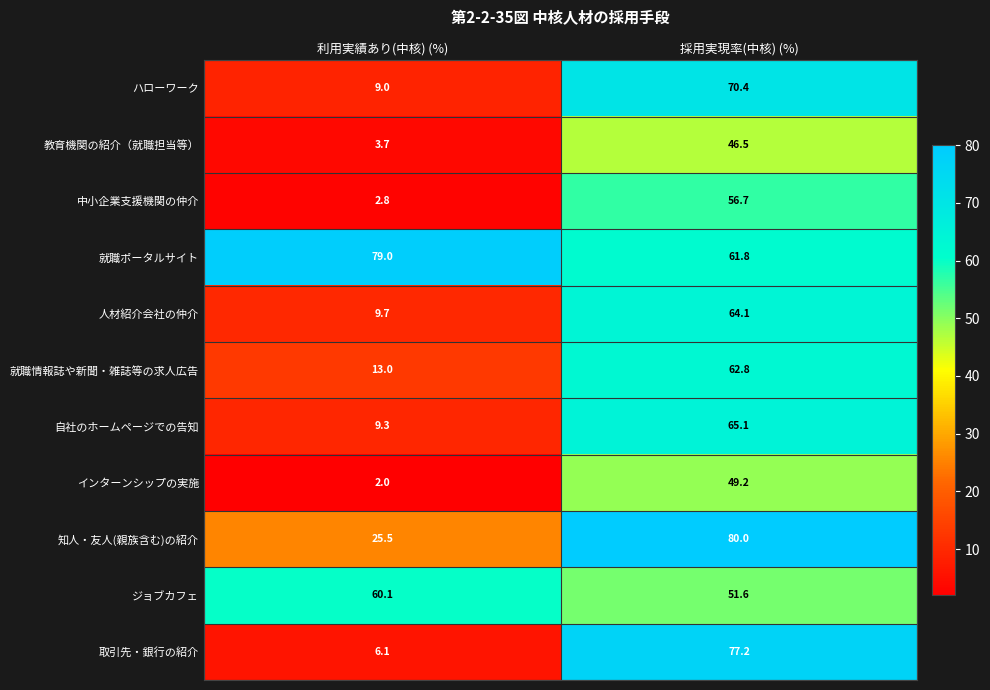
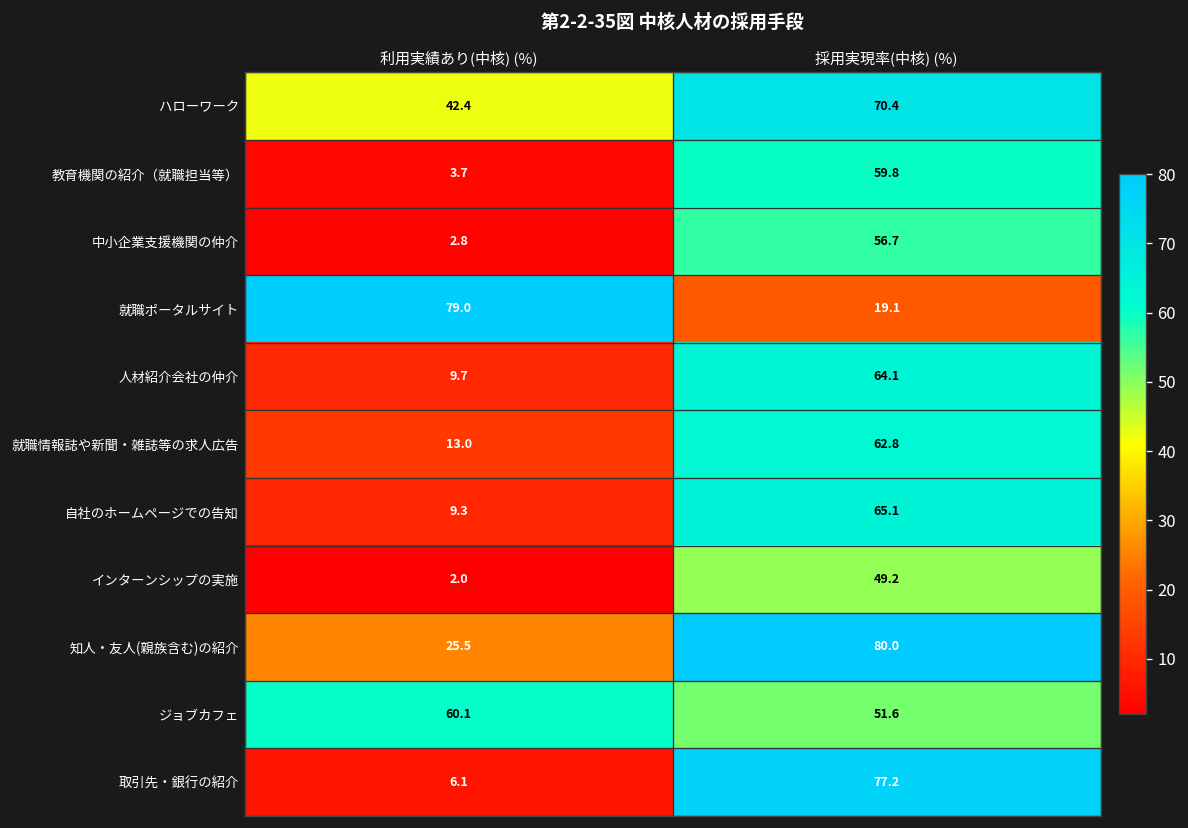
ハローワーク, 利用実績あり(中核) (%): 9.0 -> 42.4
教育機関の紹介（就職担当等）, 採用実現率(中核) (%): 46.5 -> 59.8
就職ポータルサイト, 採用実現率(中核) (%): 61.8 -> 19.1
